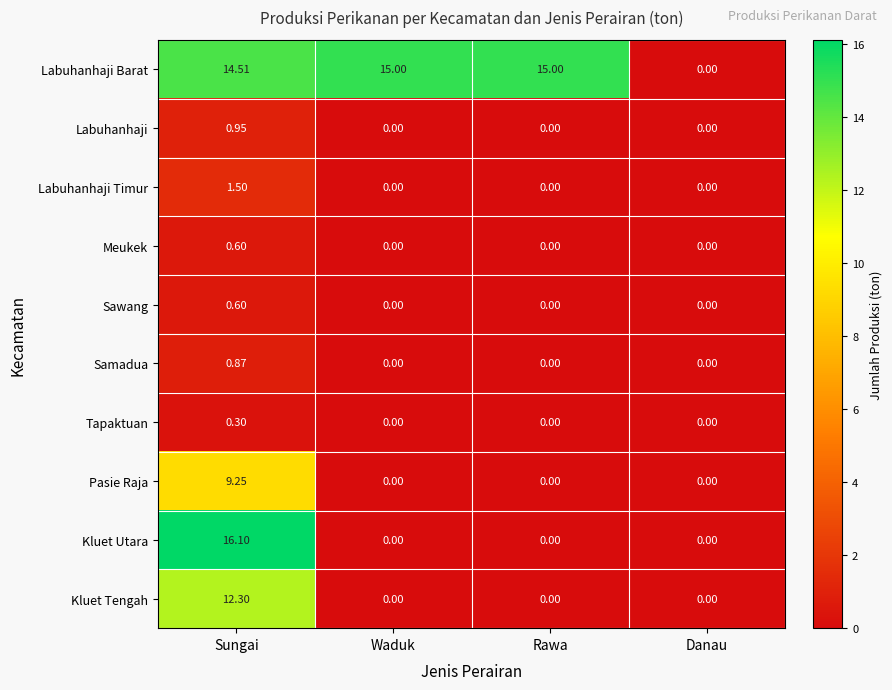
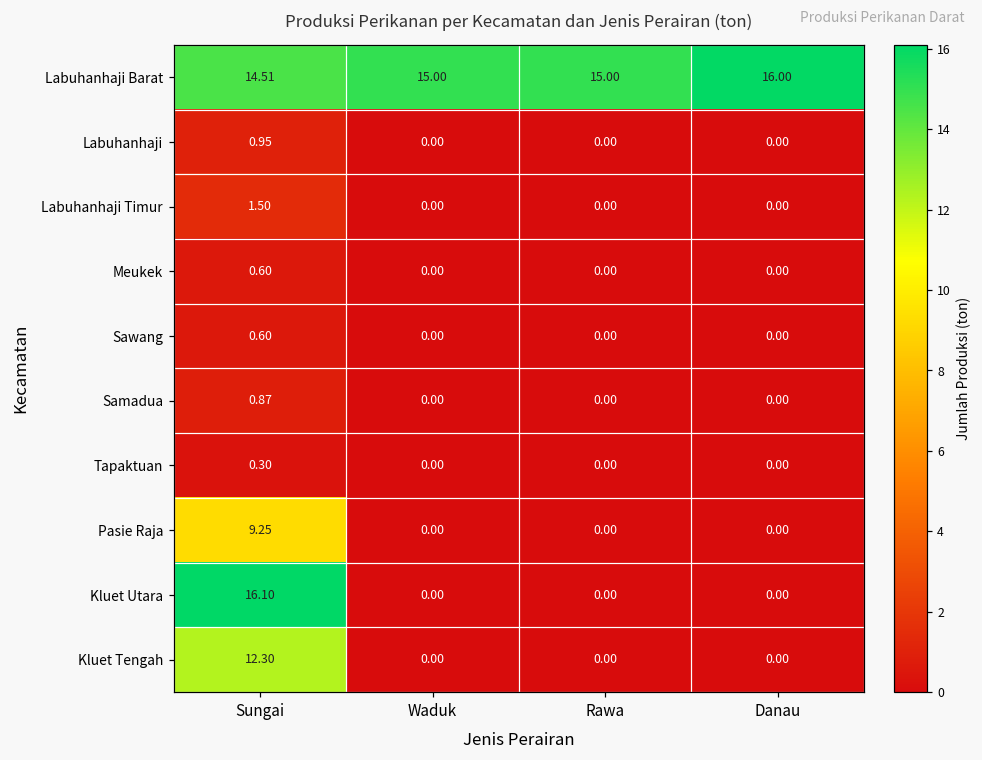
Labuhanhaji Barat, Danau: 0.00 -> 16.00
